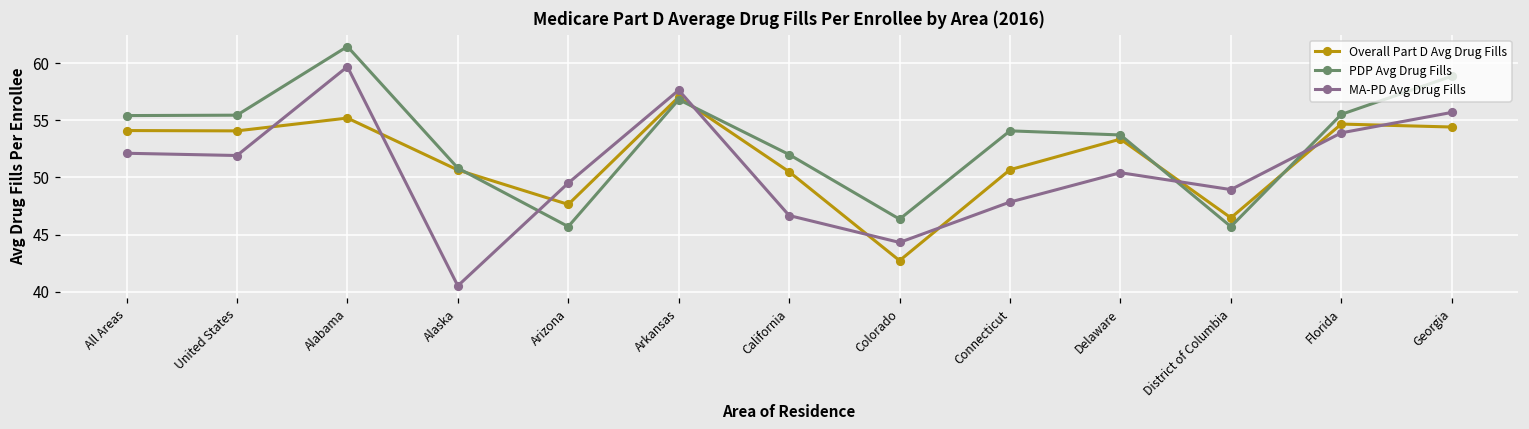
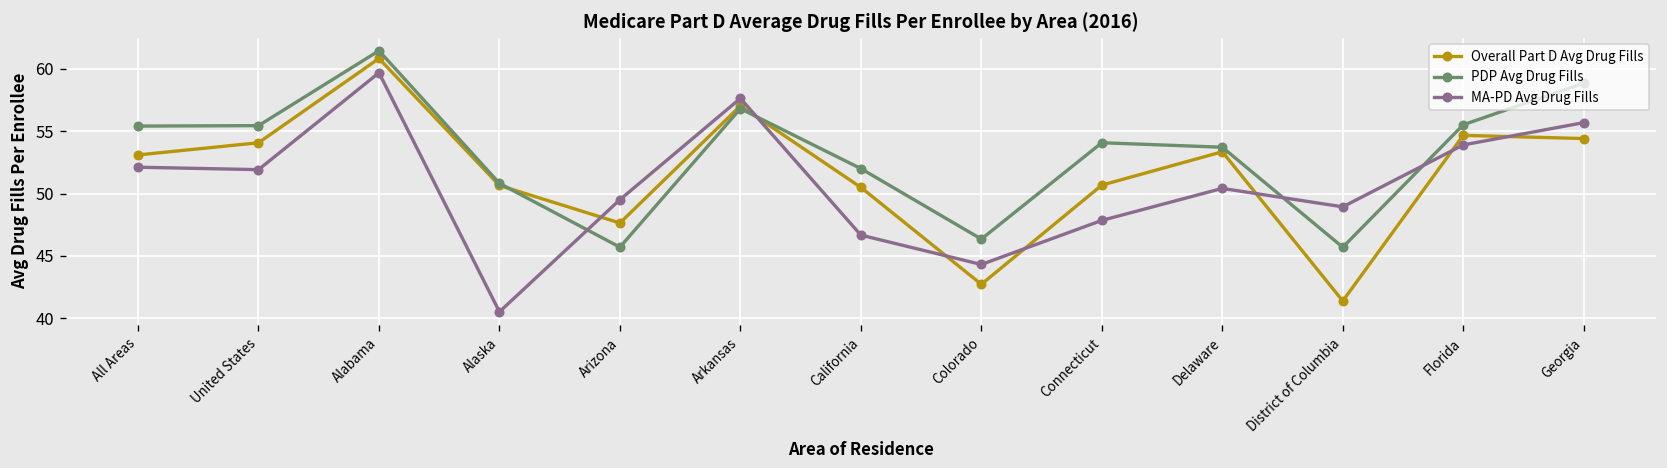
Overall Part D Avg Drug Fills, All Areas: 54.1 -> 53.1
Overall Part D Avg Drug Fills, Alabama: 55.2 -> 60.8
Overall Part D Avg Drug Fills, District of Columbia: 46.5 -> 41.4
